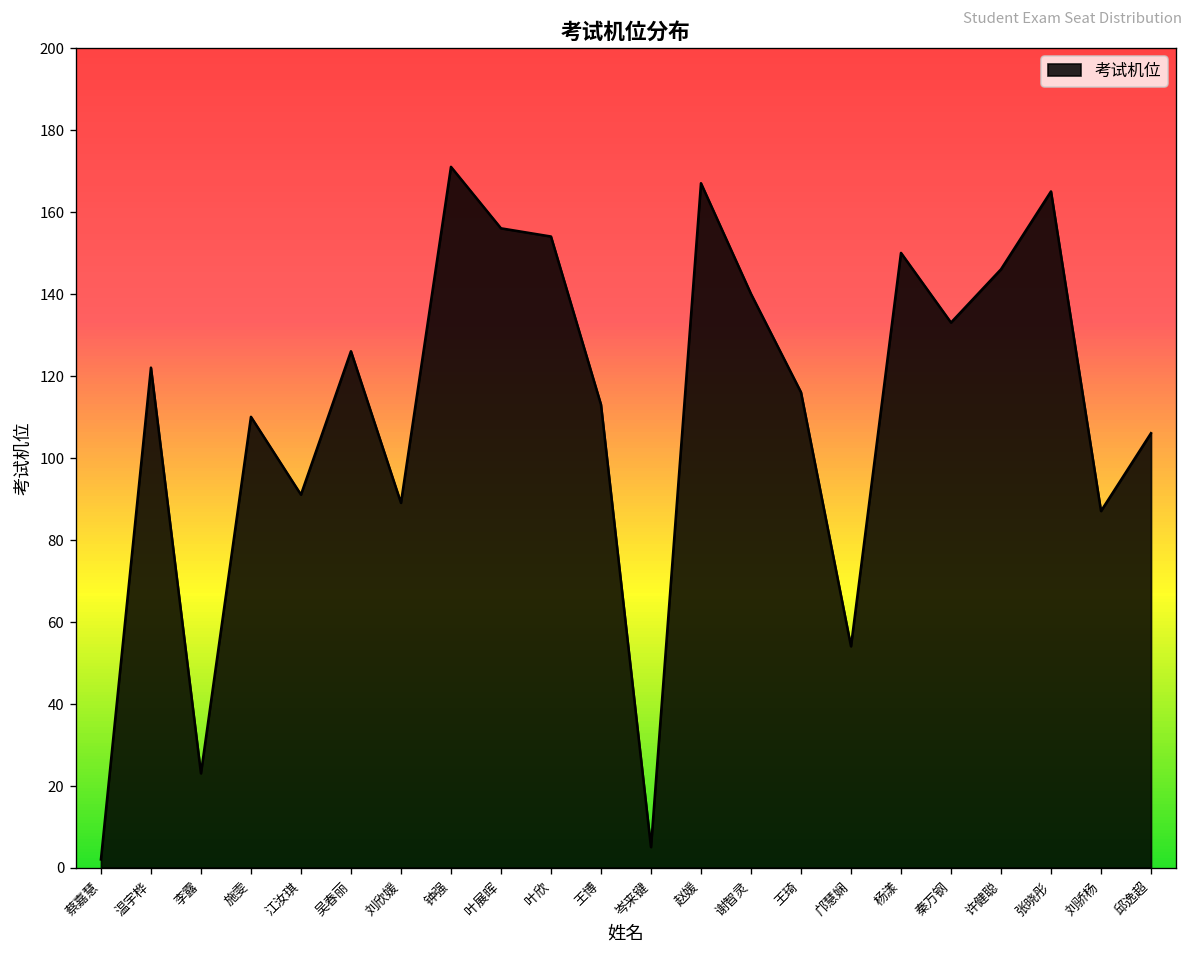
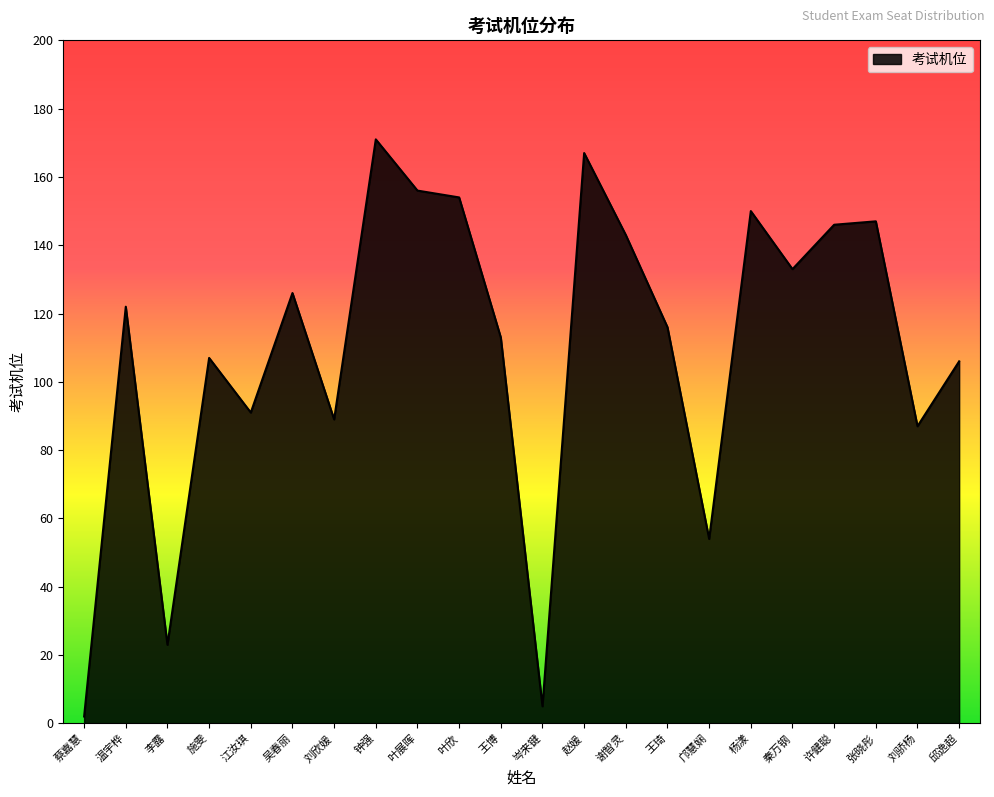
施雯: 110 -> 107
谢智灵: 140 -> 143
张晓彤: 165 -> 147
